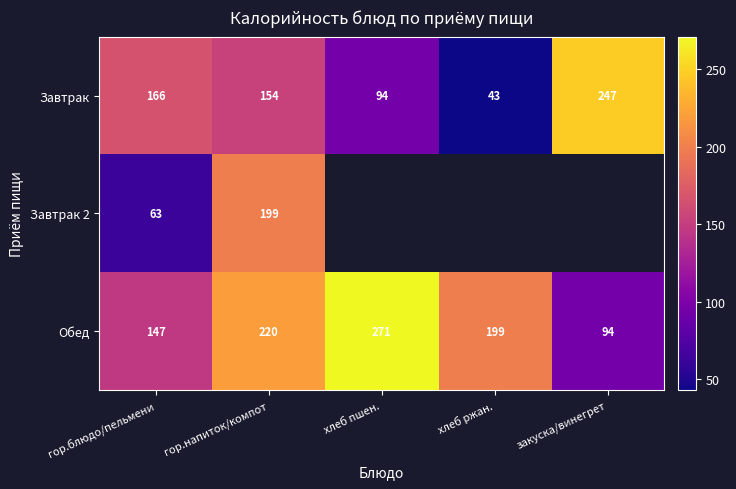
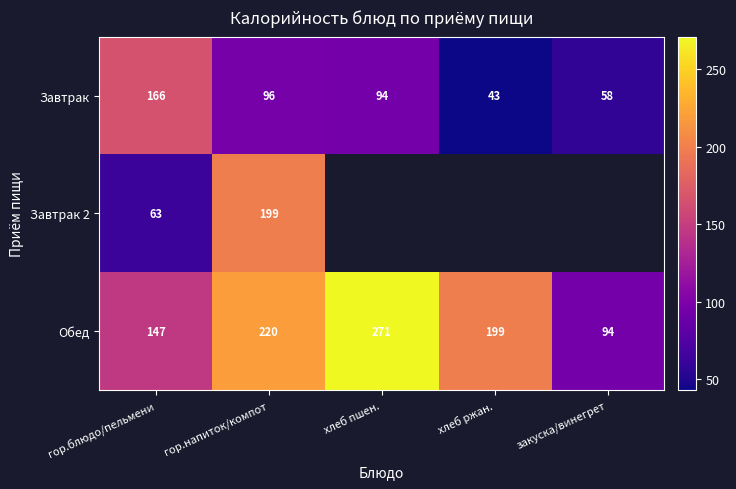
Завтрак, гор.напиток/компот: 154 -> 96
Завтрак, закуска/винегрет: 247 -> 58
